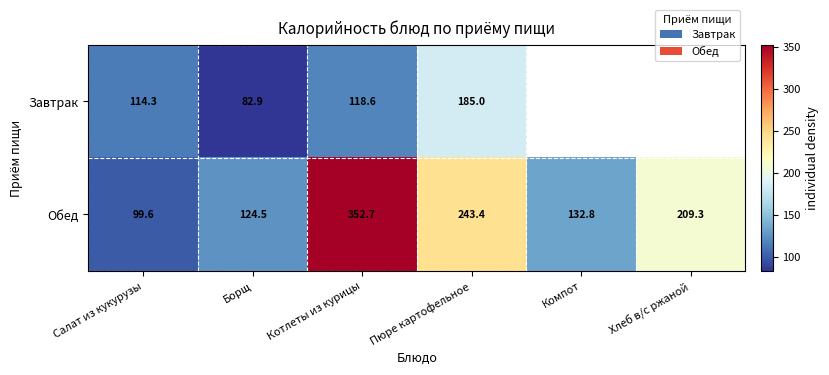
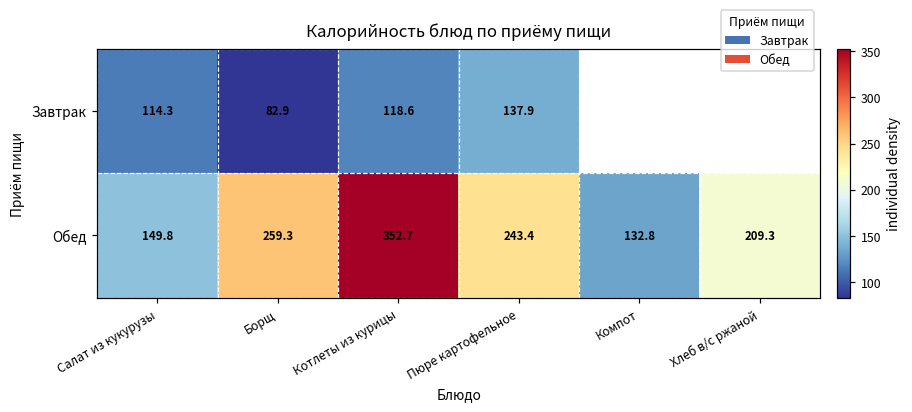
Завтрак, Пюре картофельное: 185.0 -> 137.9
Обед, Салат из кукурузы: 99.6 -> 149.8
Обед, Борщ: 124.5 -> 259.3
